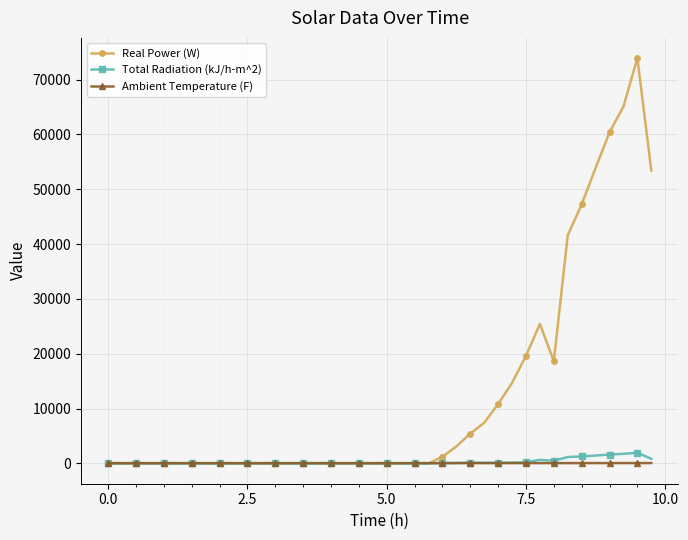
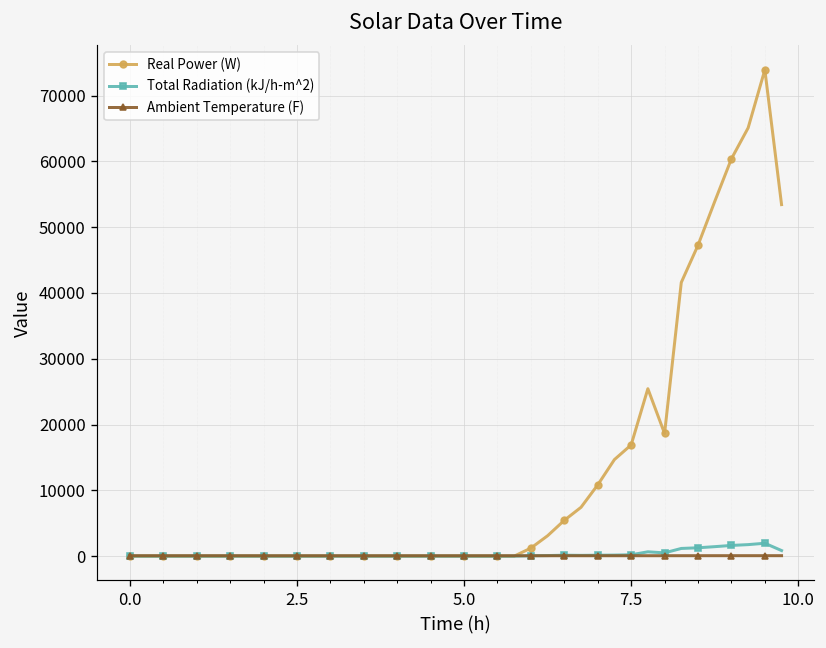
Real Power (W), 7.5: 20000 -> 17000
